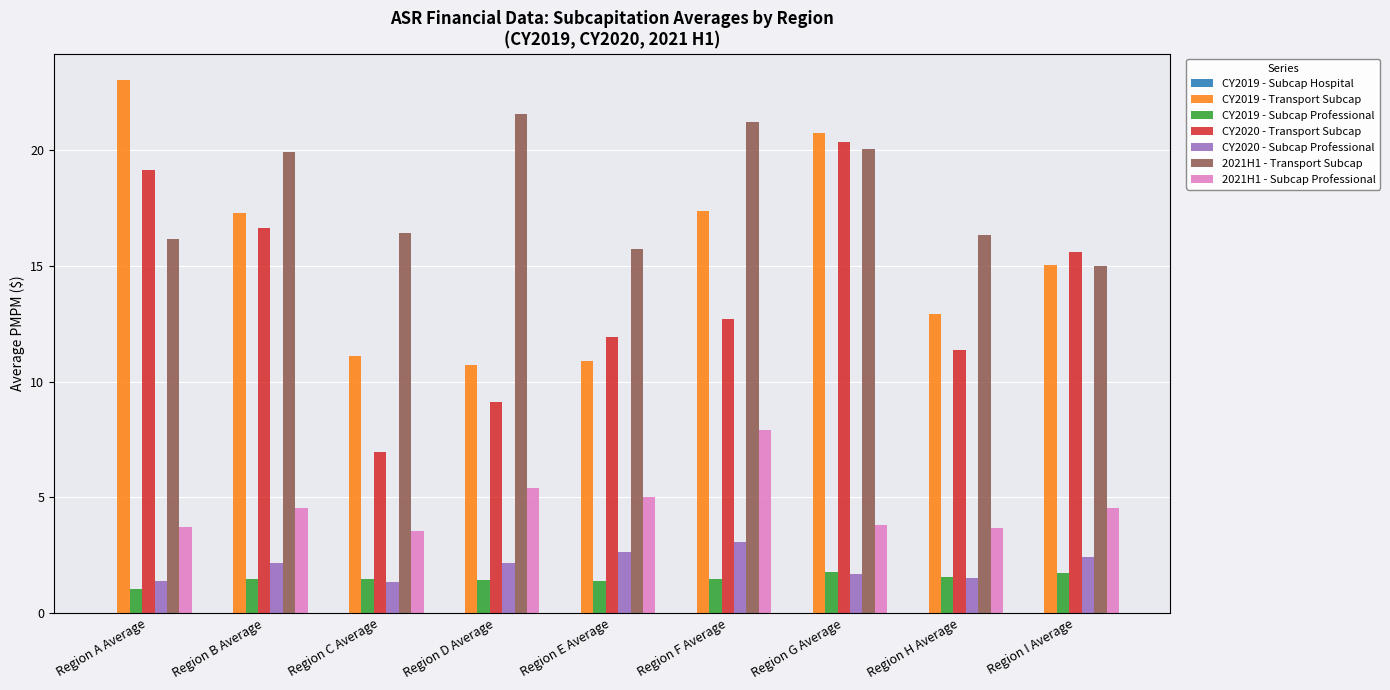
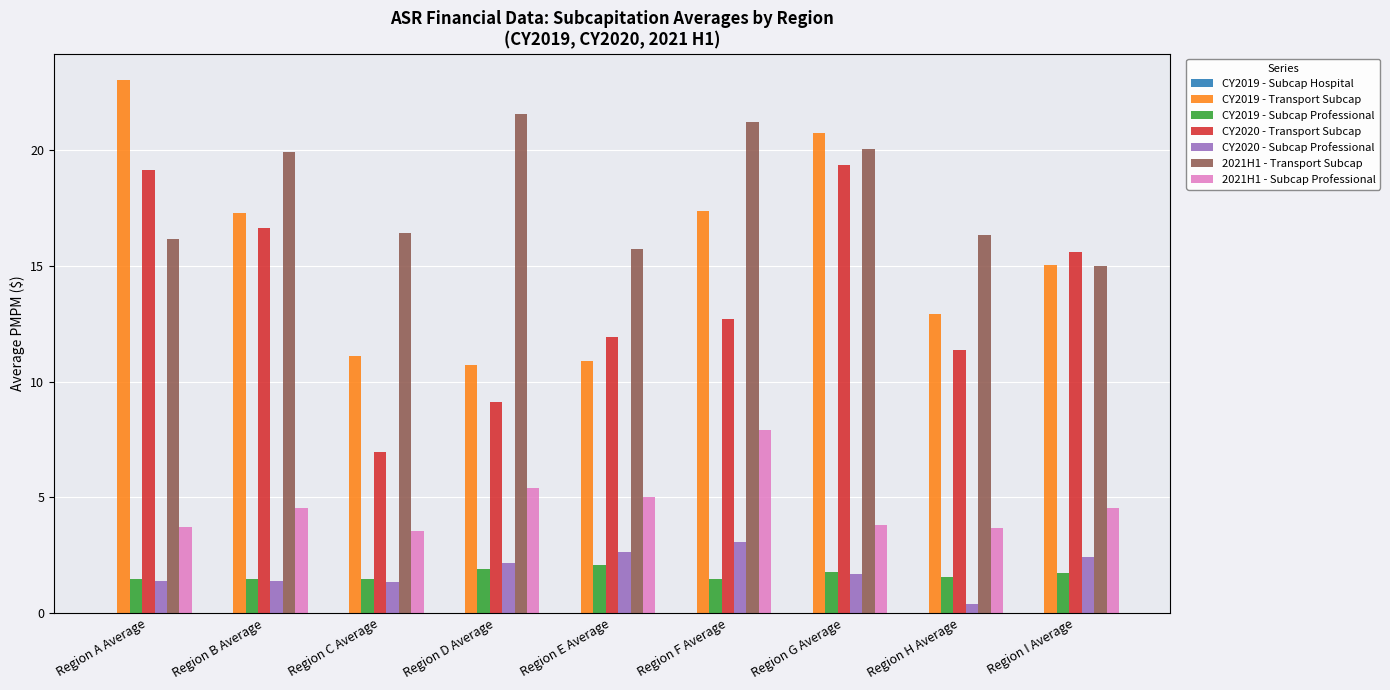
CY2019 - Subcap Professional, Region A Average: 1.0 -> 1.5
CY2020 - Subcap Professional, Region B Average: 2.2 -> 1.4
CY2019 - Subcap Professional, Region D Average: 1.4 -> 1.9
CY2019 - Subcap Professional, Region E Average: 1.4 -> 2.1
CY2020 - Transport Subcap, Region G Average: 20.4 -> 19.4
CY2020 - Subcap Professional, Region H Average: 1.5 -> 0.4
